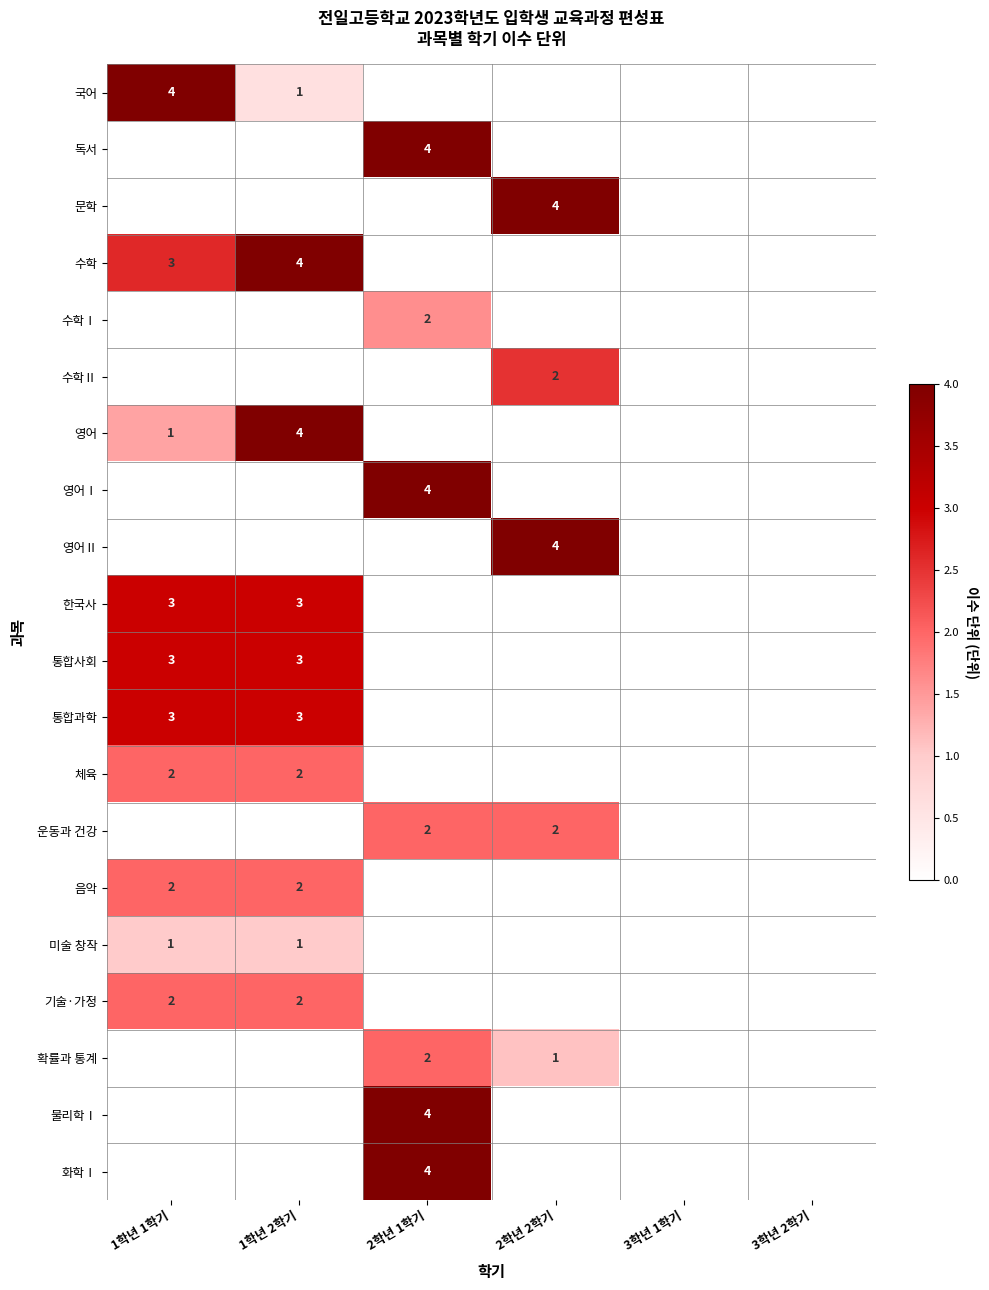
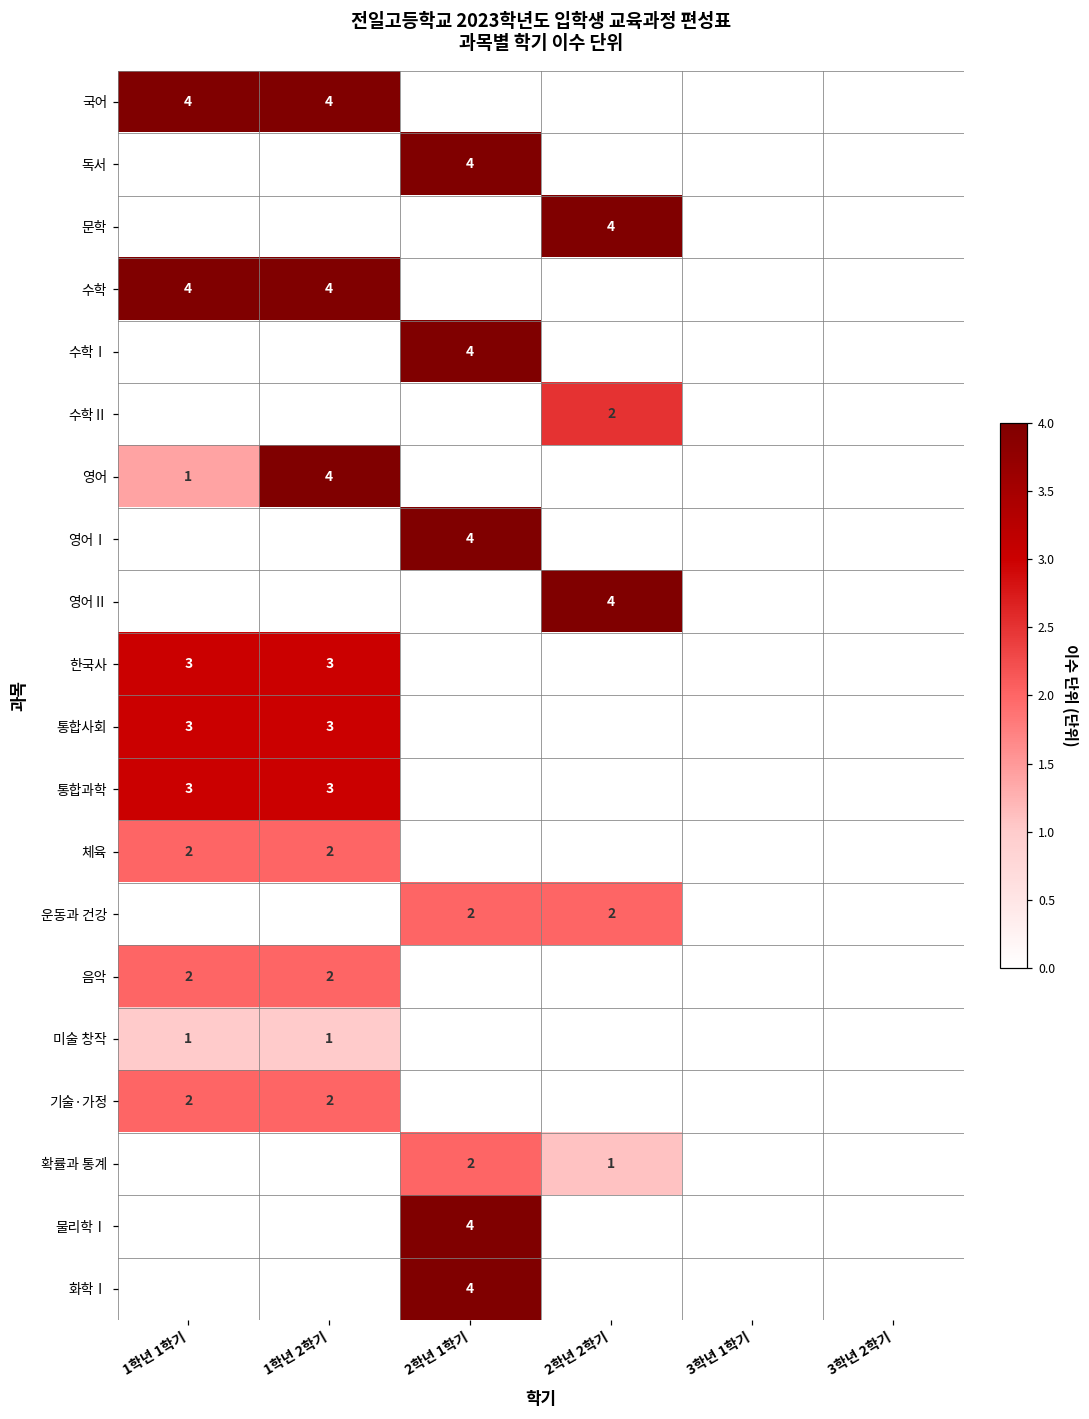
국어, 1학년 2학기: 1 -> 4
수학, 1학년 1학기: 3 -> 4
수학Ⅰ, 2학년 1학기: 2 -> 4
